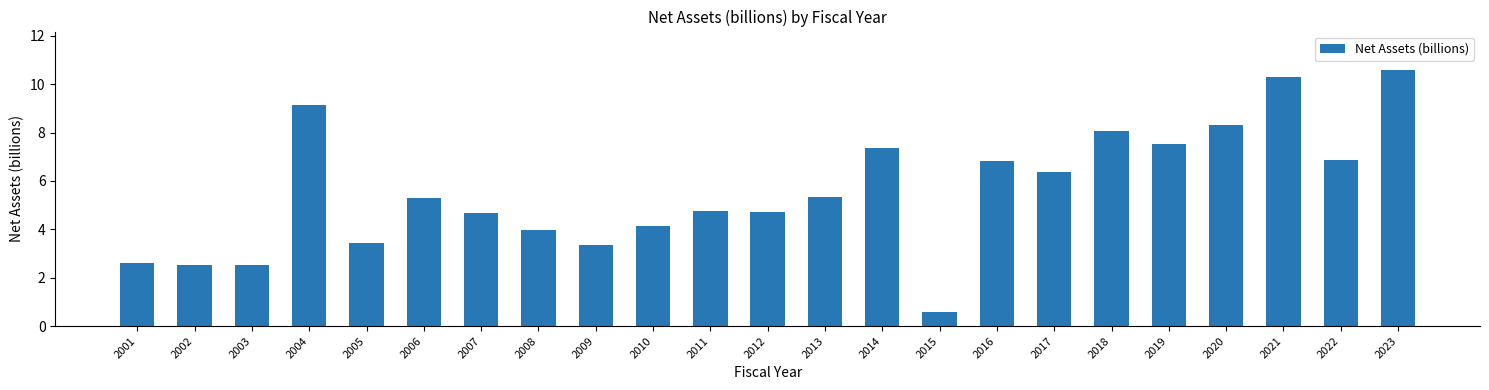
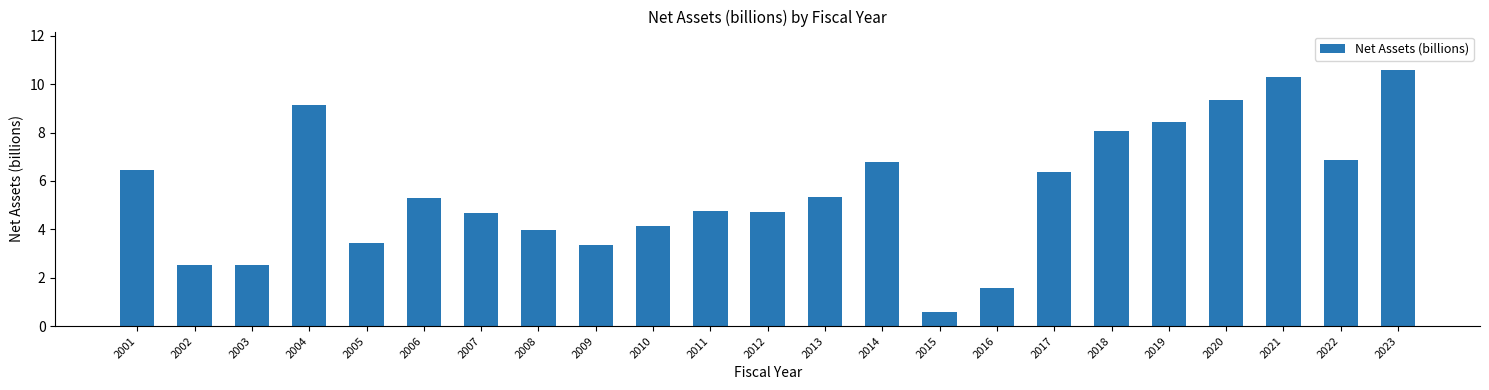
2001: 2.6 -> 6.5
2014: 7.4 -> 6.8
2016: 6.8 -> 1.6
2019: 7.5 -> 8.4
2020: 8.3 -> 9.3
